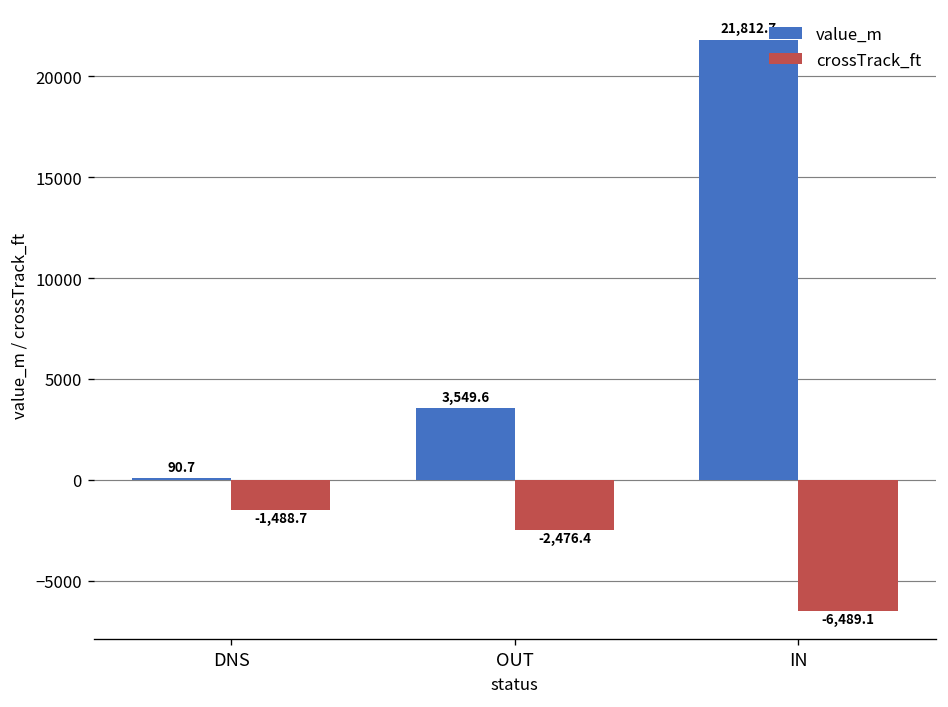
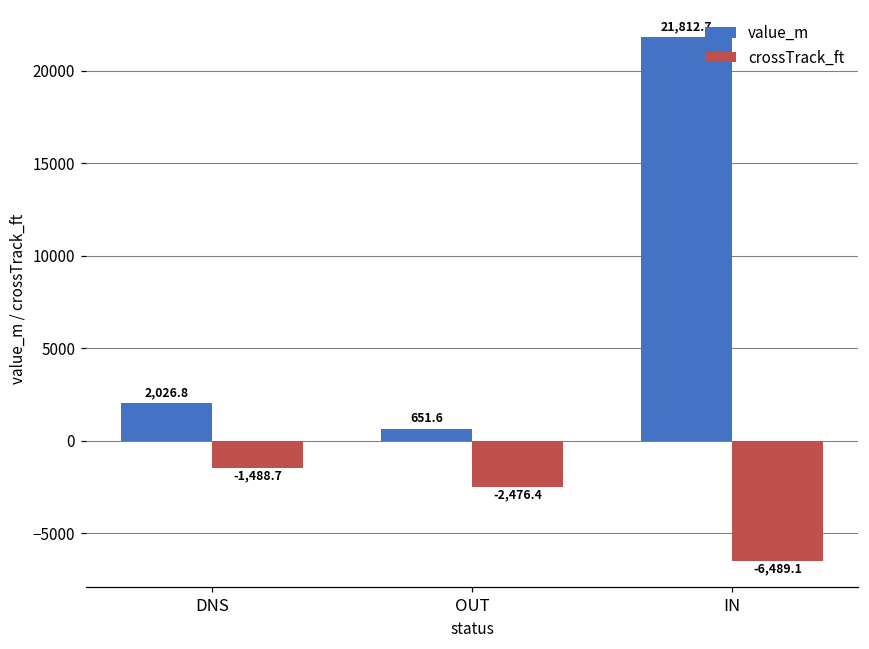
value_m, DNS: 90.7 -> 2,026.8
value_m, OUT: 3,549.6 -> 651.6
